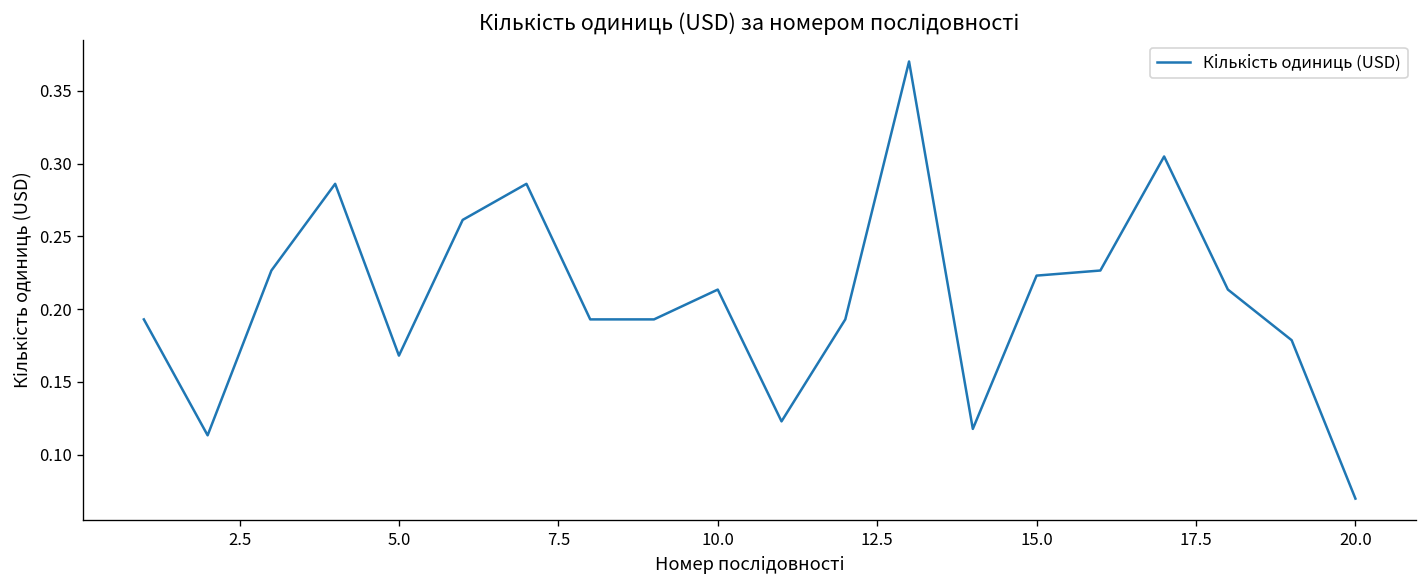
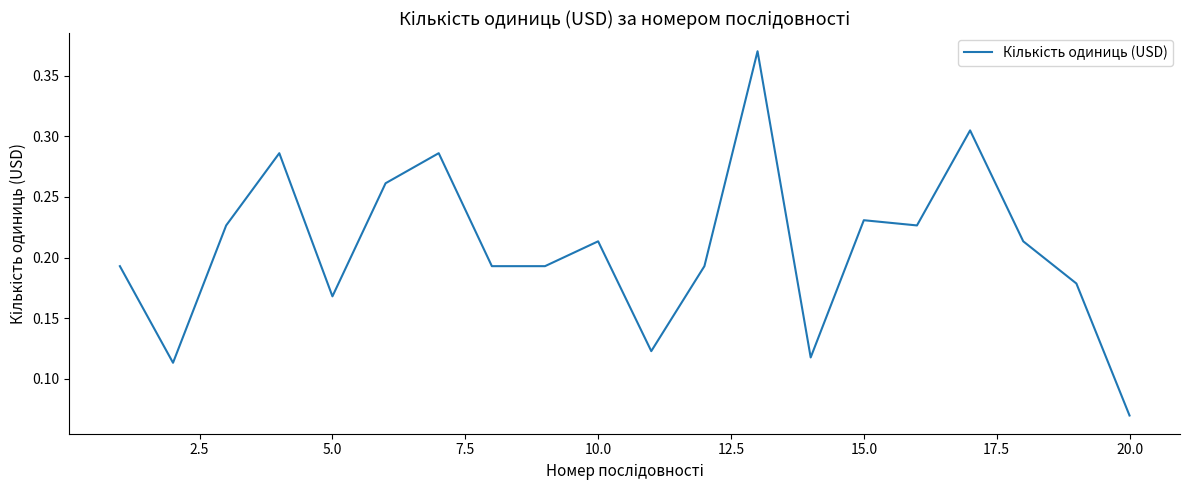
15.0: 0.223 -> 0.231
